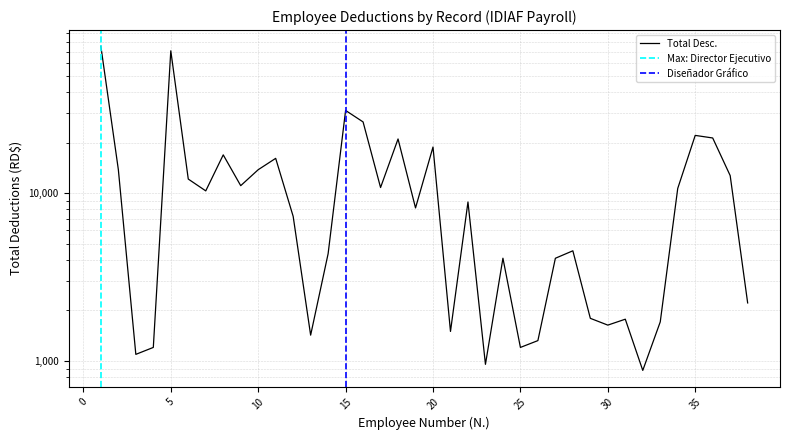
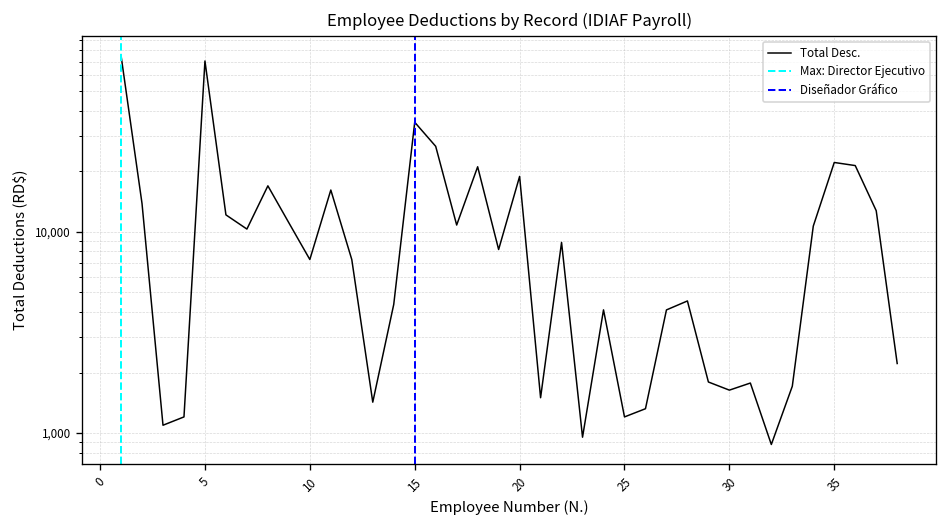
10: 14,000 -> 7,000
15: 31,000 -> 35,000
